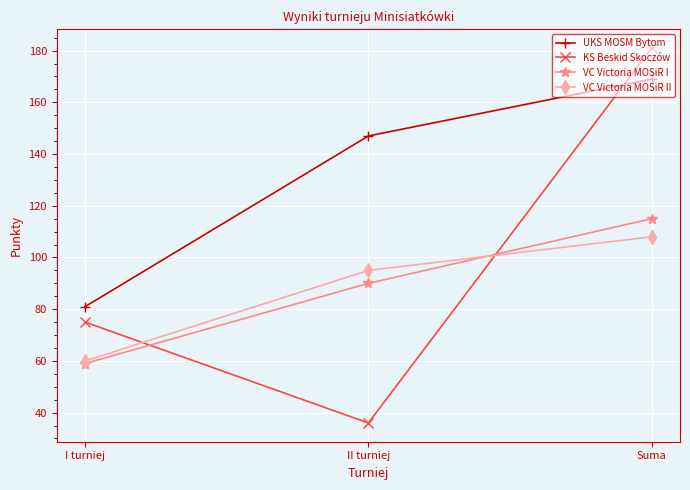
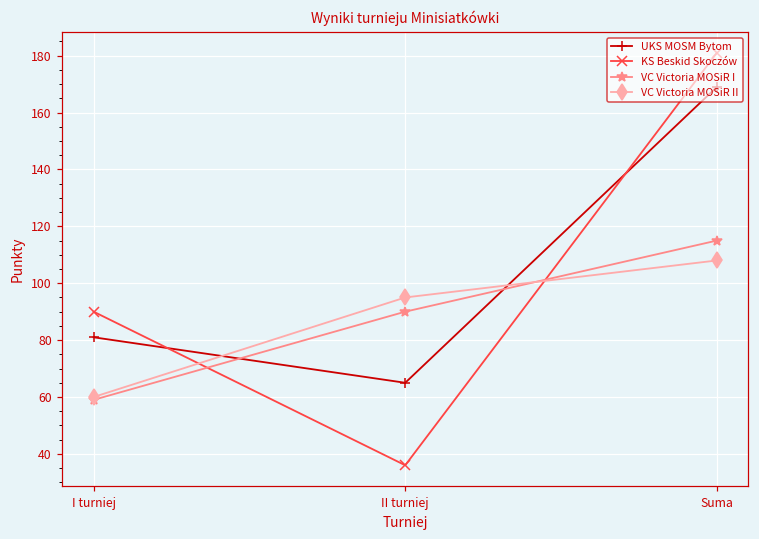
KS Beskid Skoczów, I turniej: 75 -> 90
UKS MOSM Bytom, II turniej: 147 -> 65
